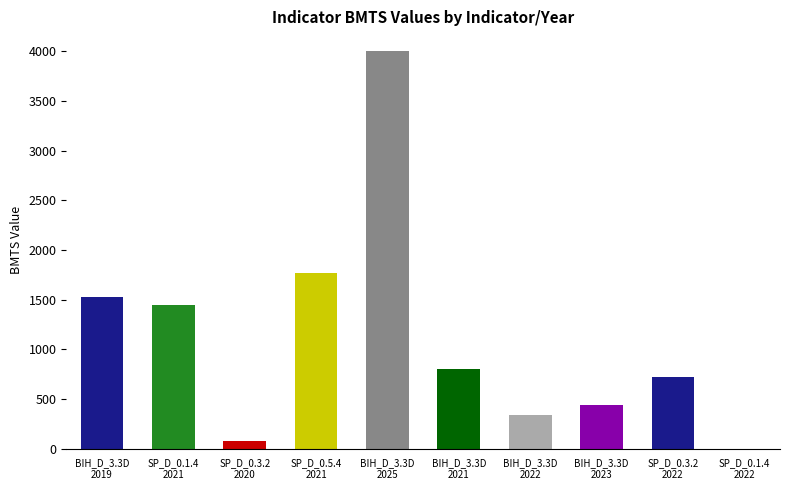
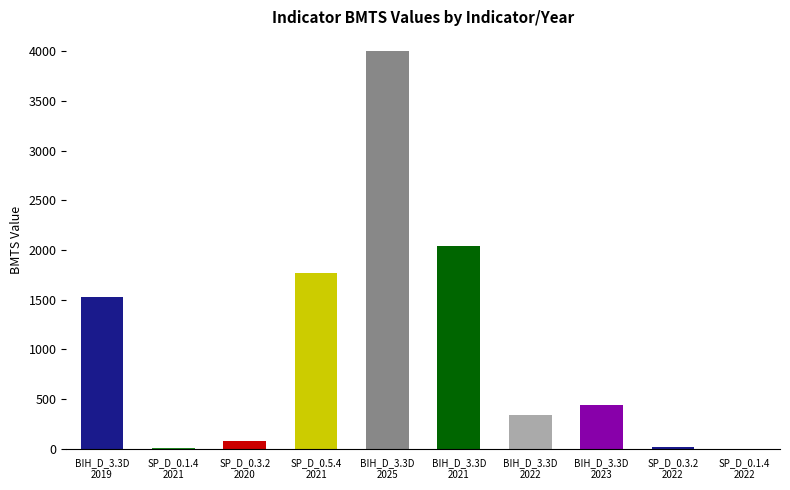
SP_D_0.1.4 2021: 1400 -> 0
BIH_D_3.3D 2021: 800 -> 2000
SP_D_0.3.2 2022: 700 -> 0
